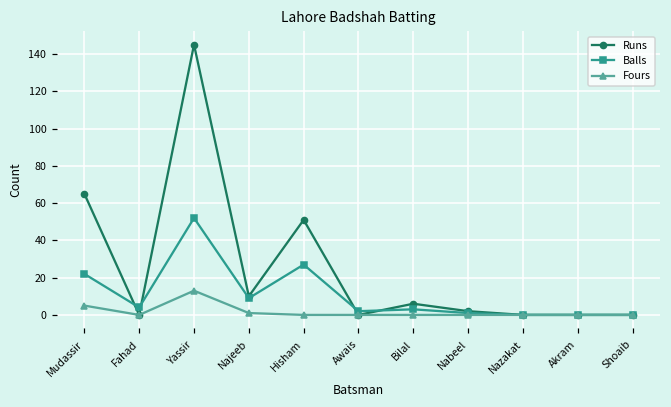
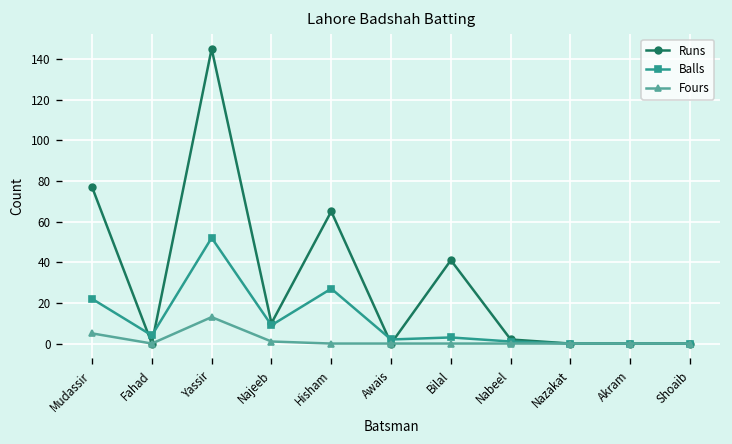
Runs, Mudassir: 65 -> 77
Runs, Hisham: 51 -> 65
Runs, Bilal: 6 -> 41
